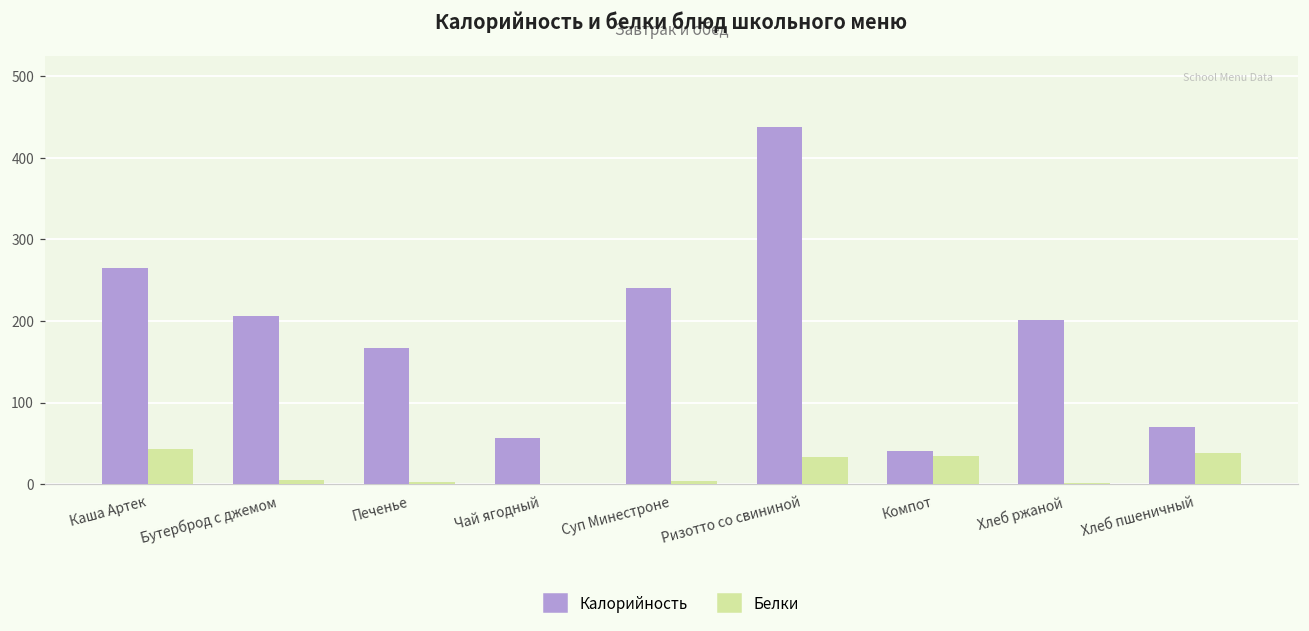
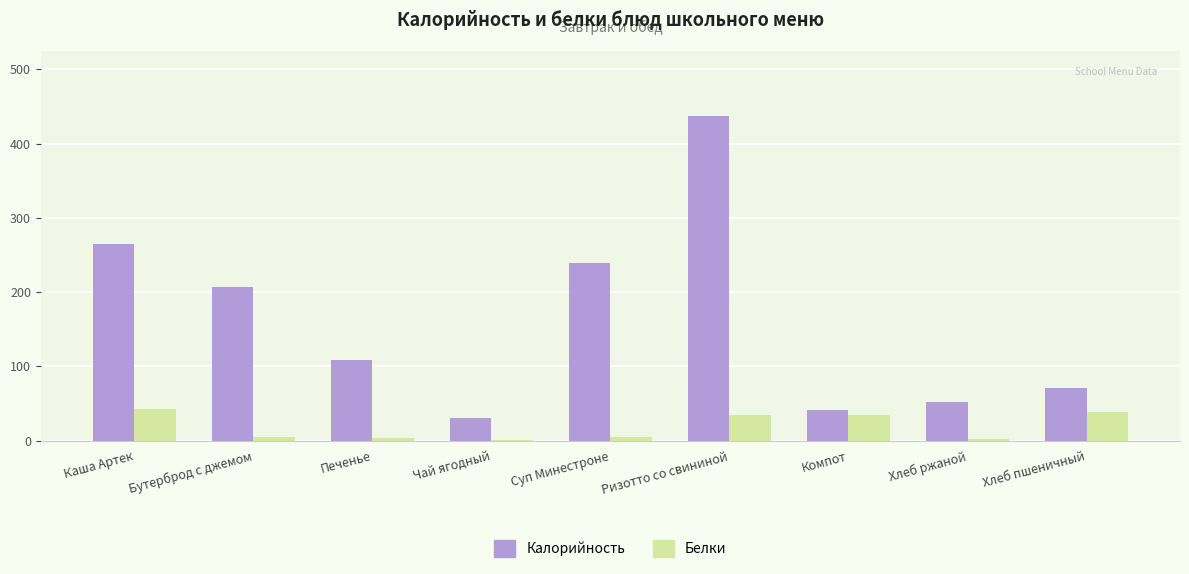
Калорийность, Печенье: 170 -> 110
Калорийность, Чай ягодный: 60 -> 30
Калорийность, Хлеб ржаной: 200 -> 50
